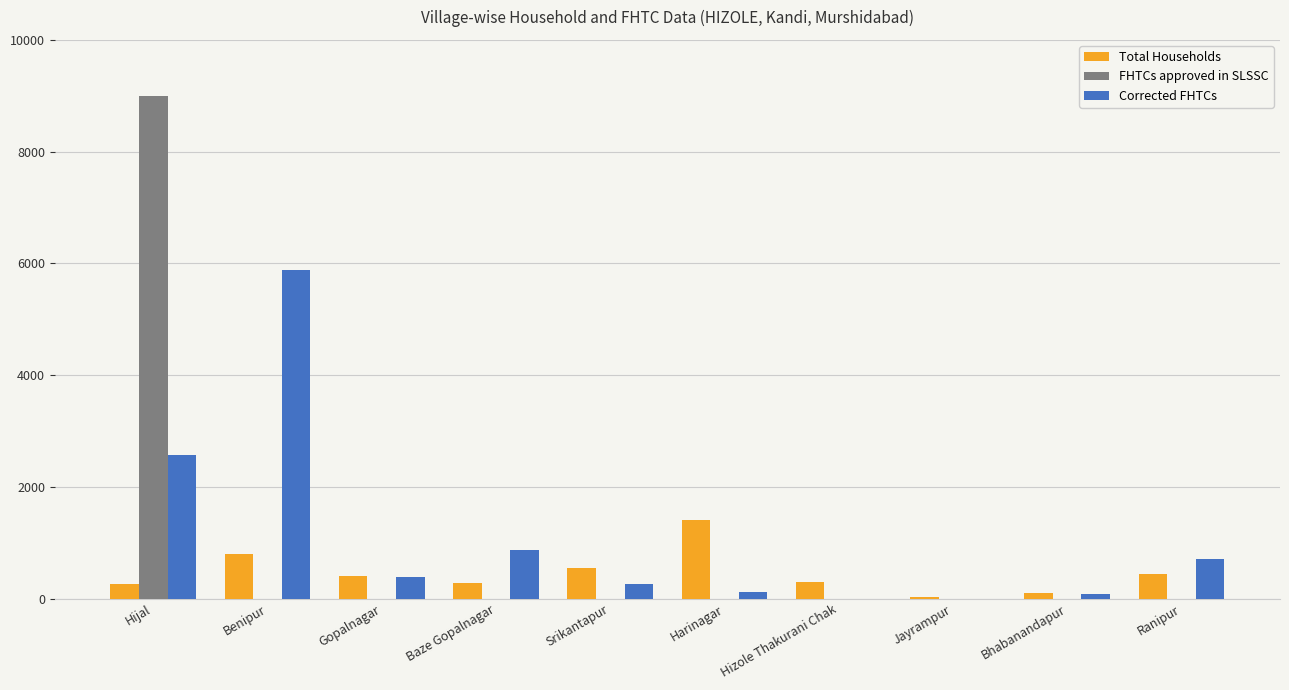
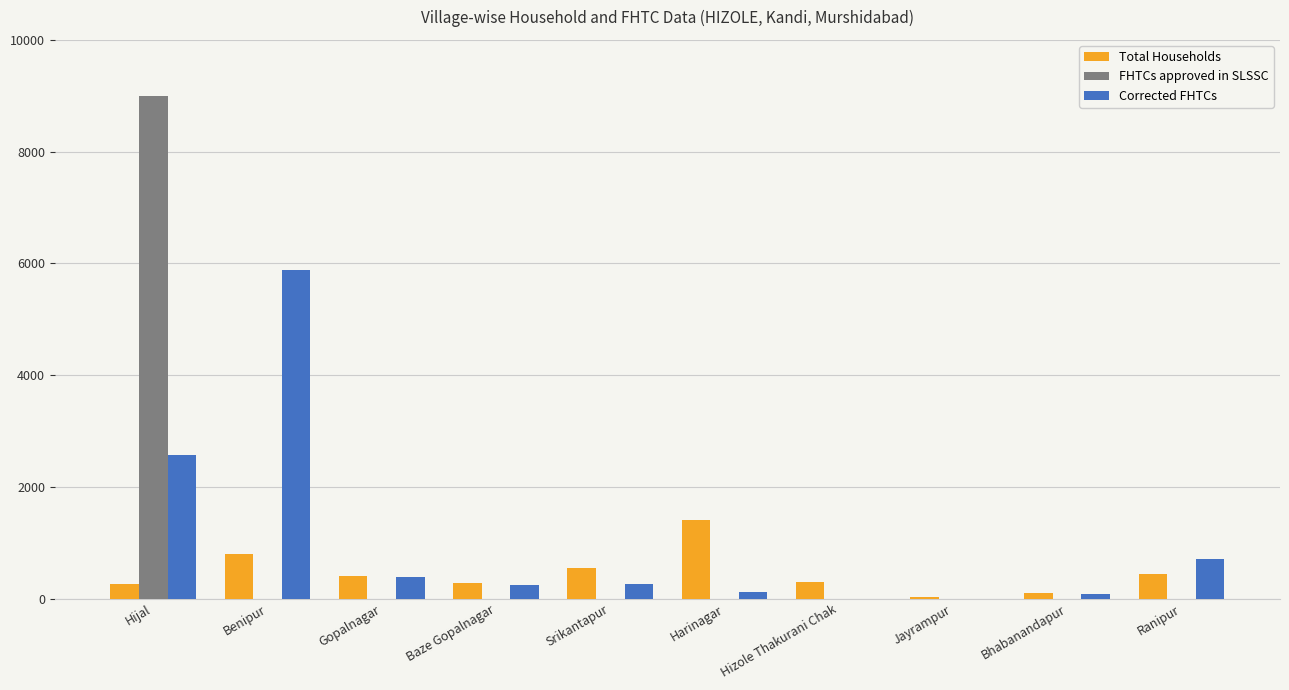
Corrected FHTCs, Baze Gopalnagar: 900 -> 200
